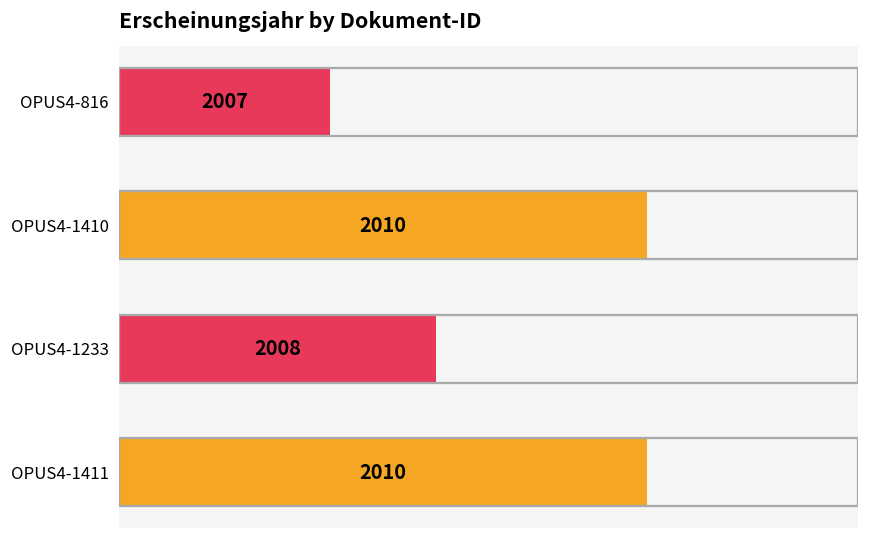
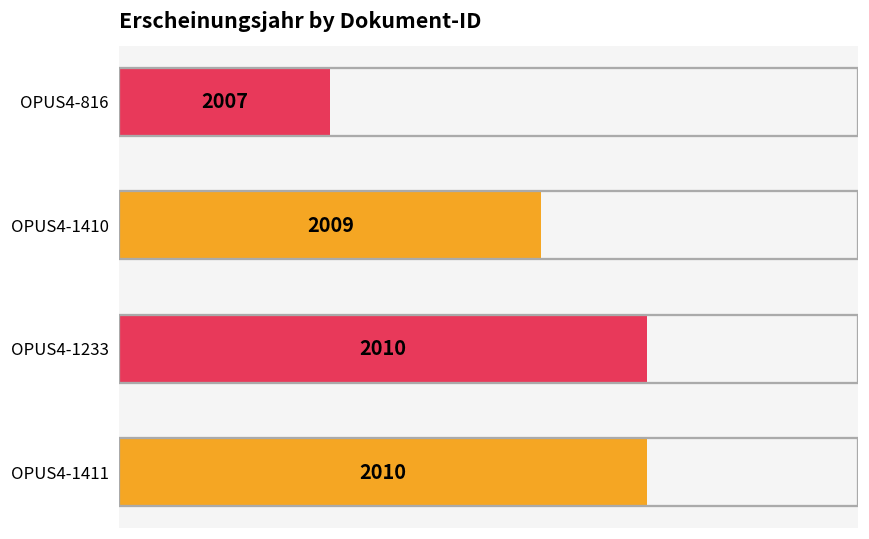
OPUS4-1410: 2010 -> 2009
OPUS4-1233: 2008 -> 2010
